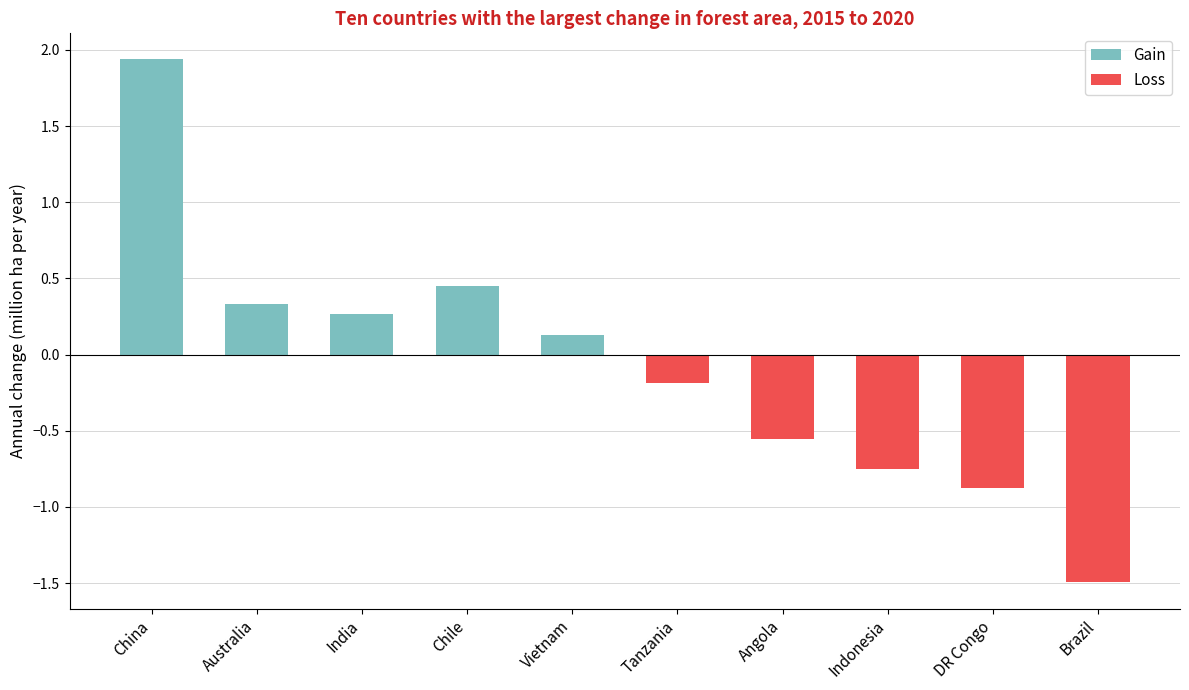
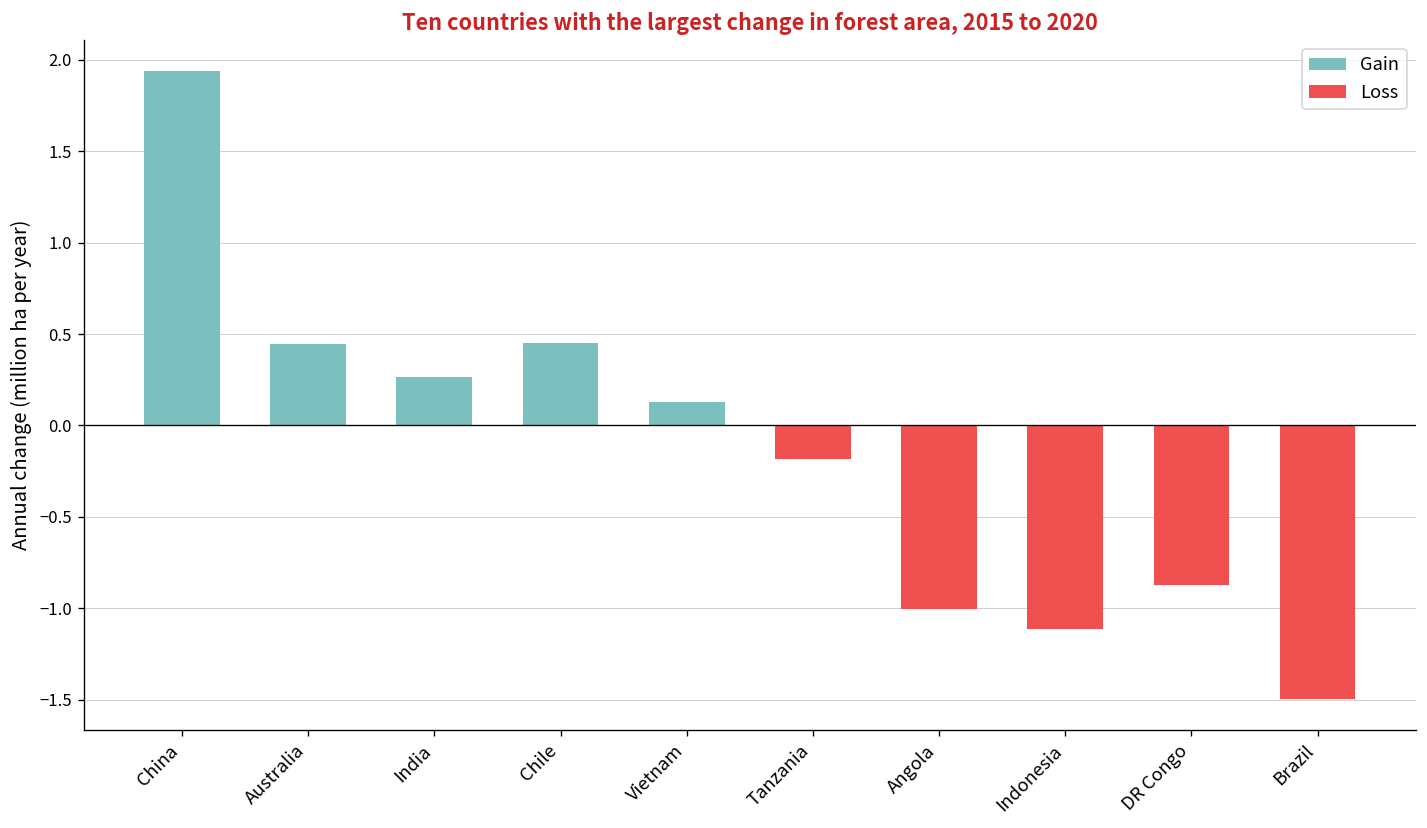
Australia: 0.33 -> 0.45
Angola: -0.56 -> -1.00
Indonesia: -0.75 -> -1.11
